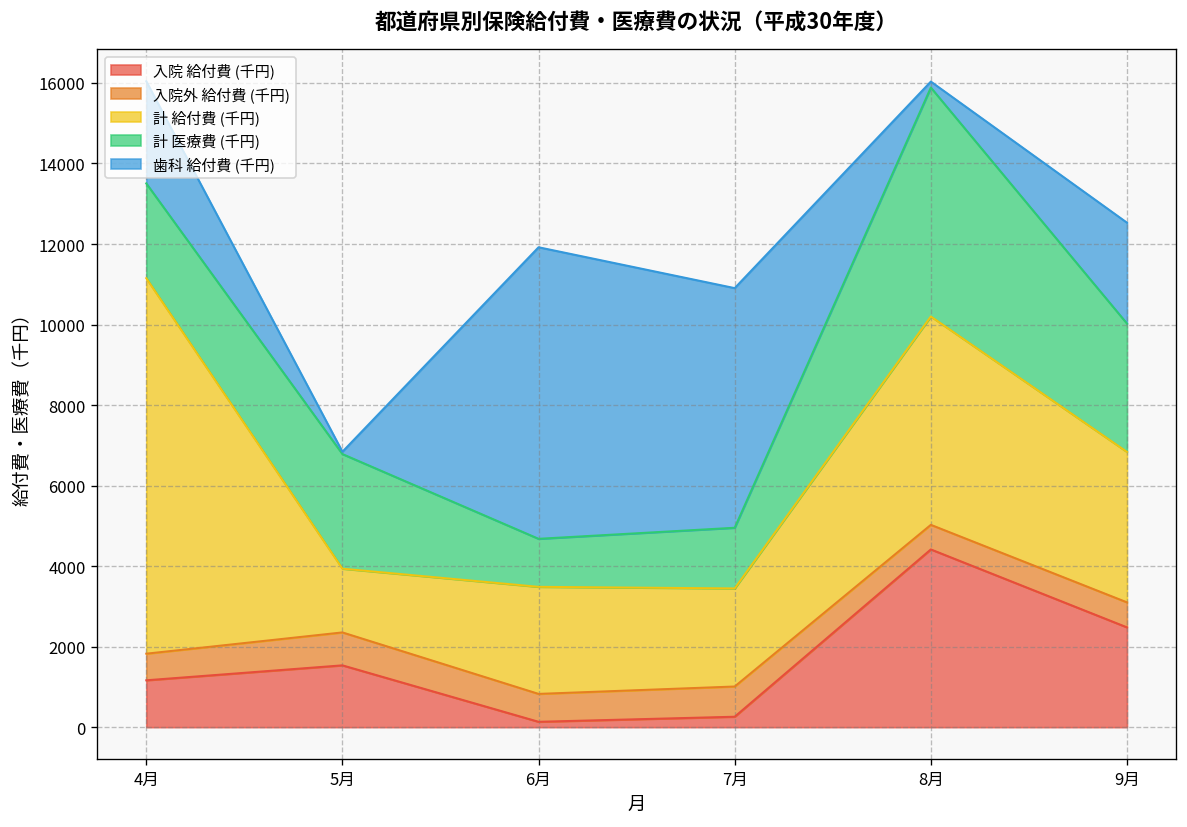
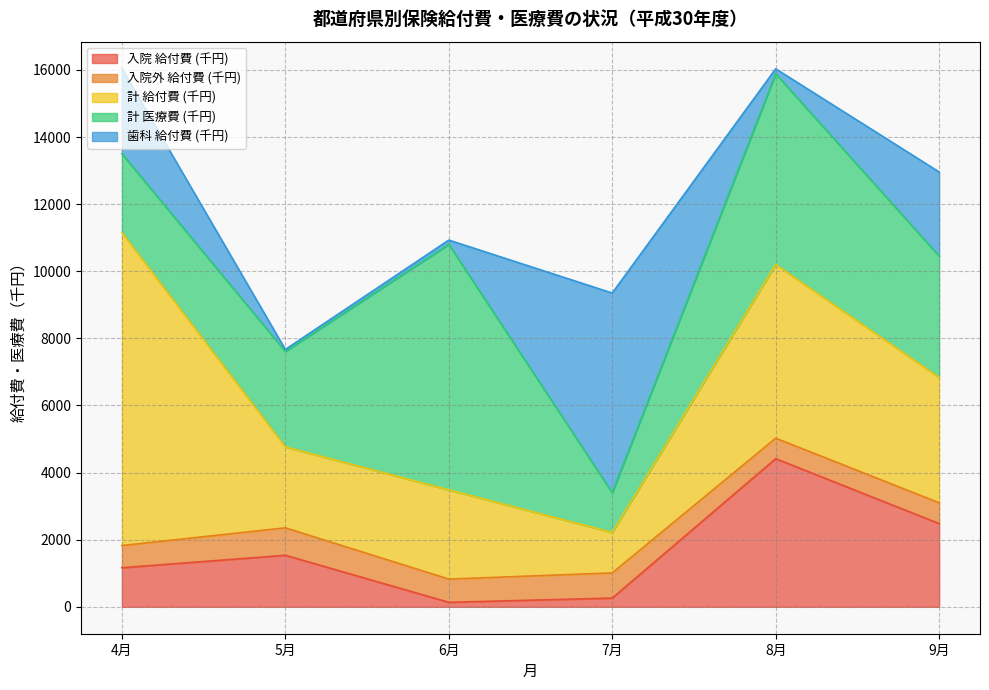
計 給付費 (千円), 5月: 1600 -> 2400
計 医療費 (千円), 6月: 1200 -> 7300
歯科 給付費 (千円), 6月: 7200 -> 100
計 給付費 (千円), 7月: 2400 -> 1200
計 医療費 (千円), 7月: 1500 -> 1200
計 医療費 (千円), 9月: 3200 -> 3600
